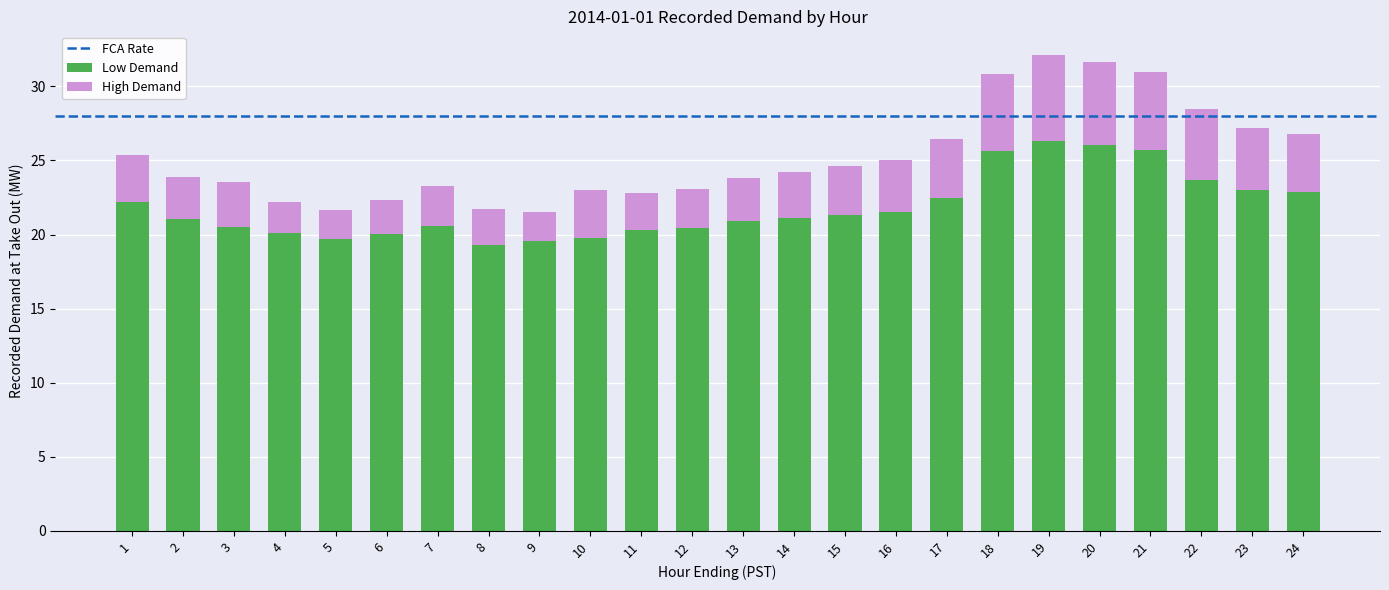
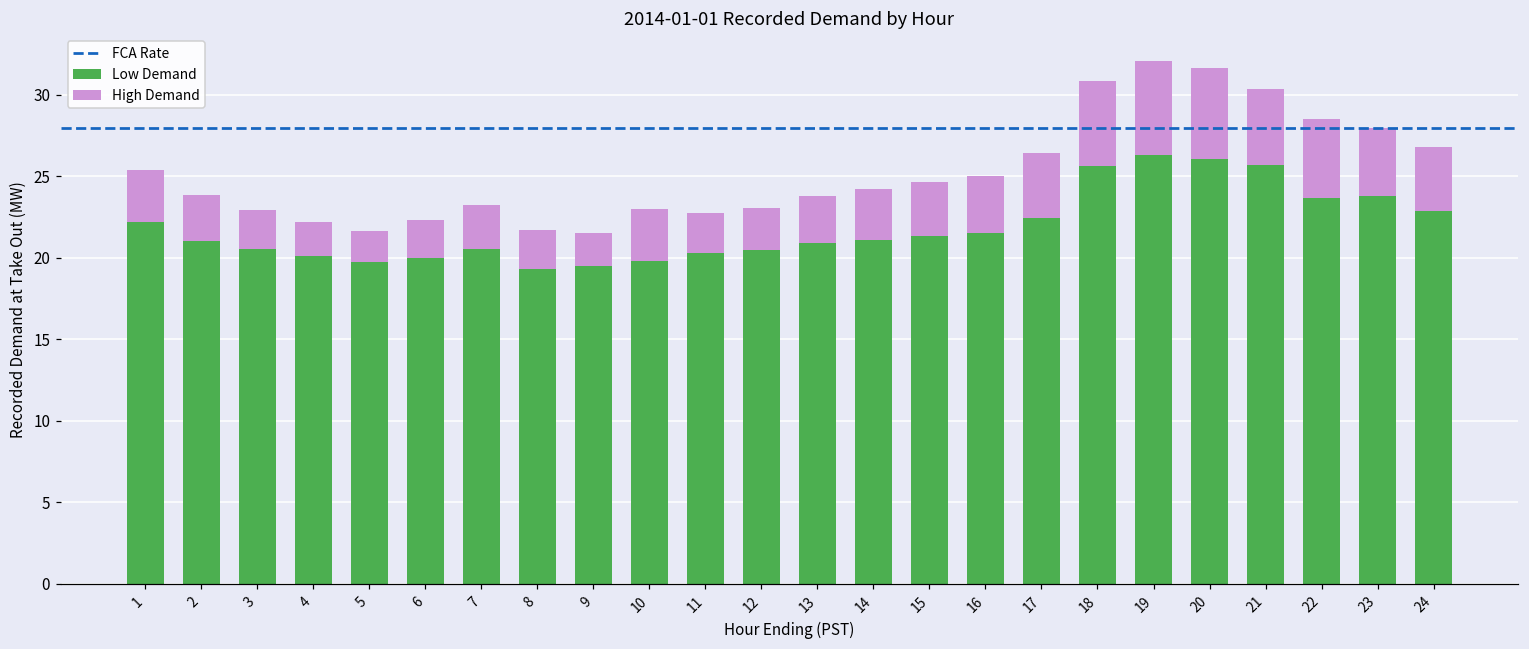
High Demand, 3: 3.0 -> 2.4
High Demand, 21: 5.3 -> 4.7
Low Demand, 23: 23.0 -> 23.8
